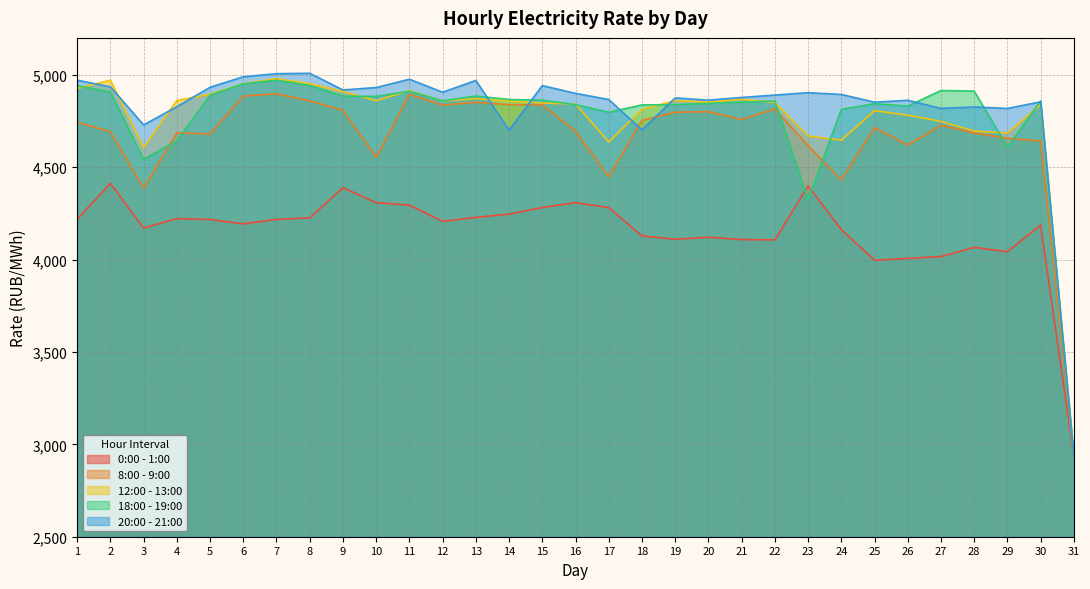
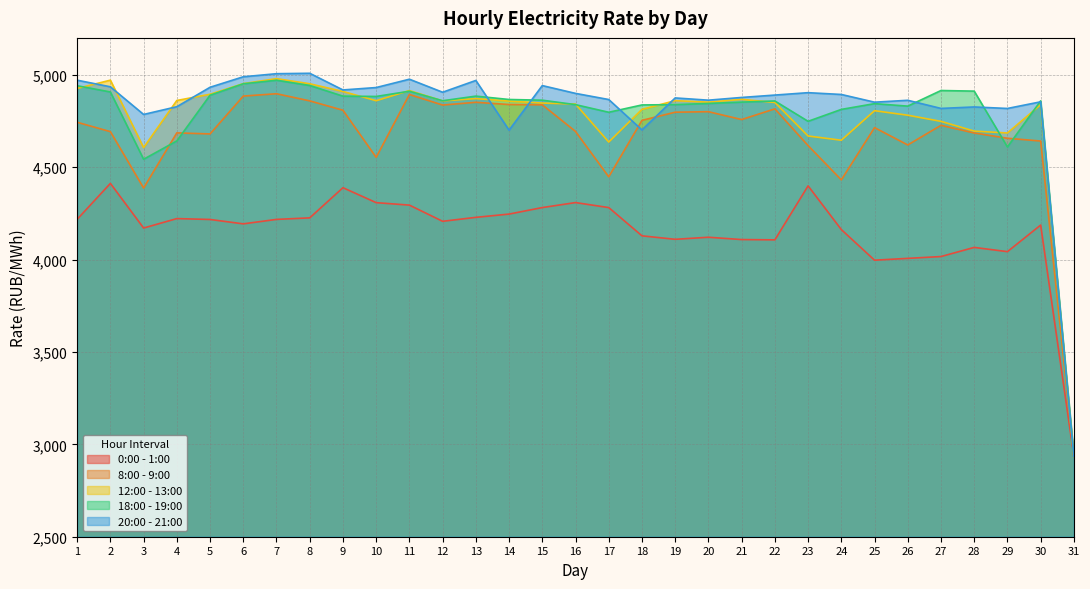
20:00 - 21:00, 3: 4,730 -> 4,790
18:00 - 19:00, 23: 4,320 -> 4,750
